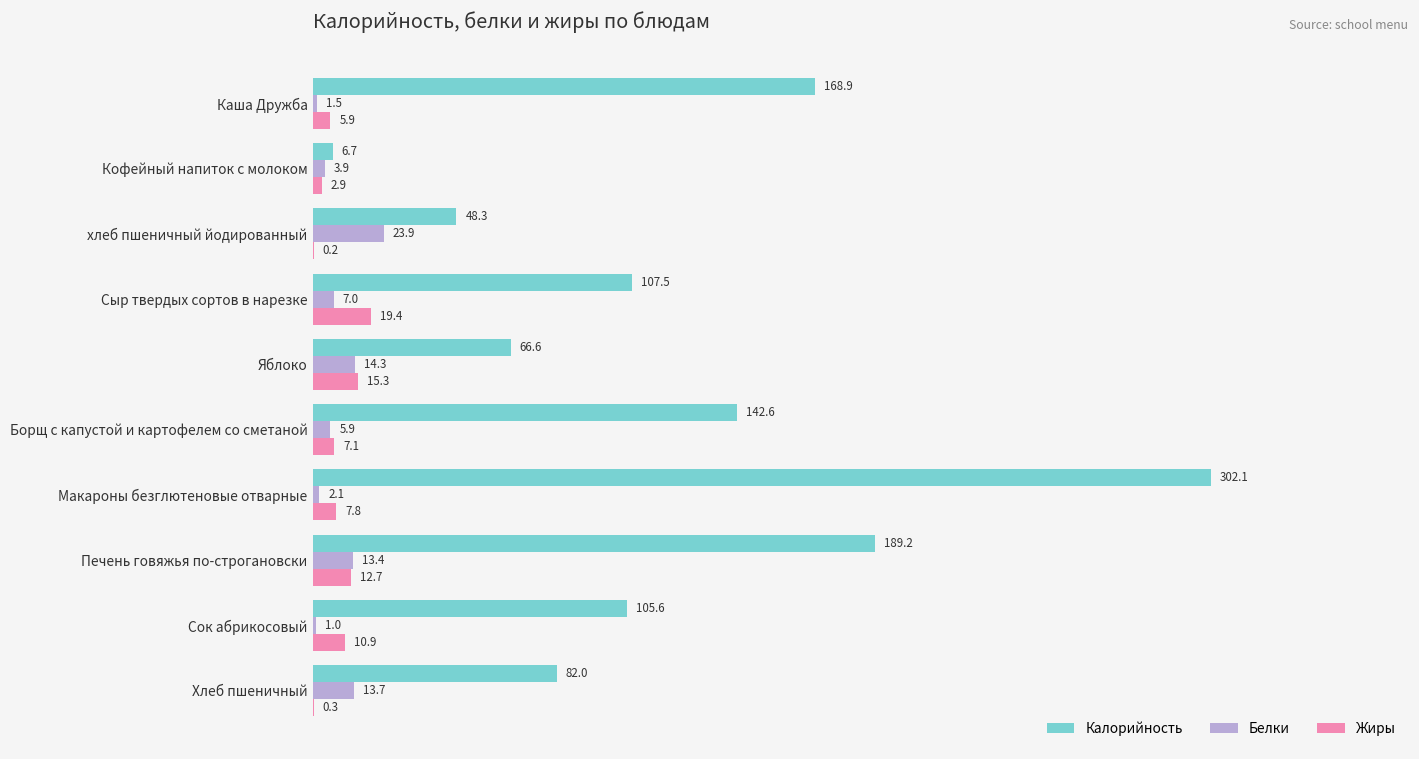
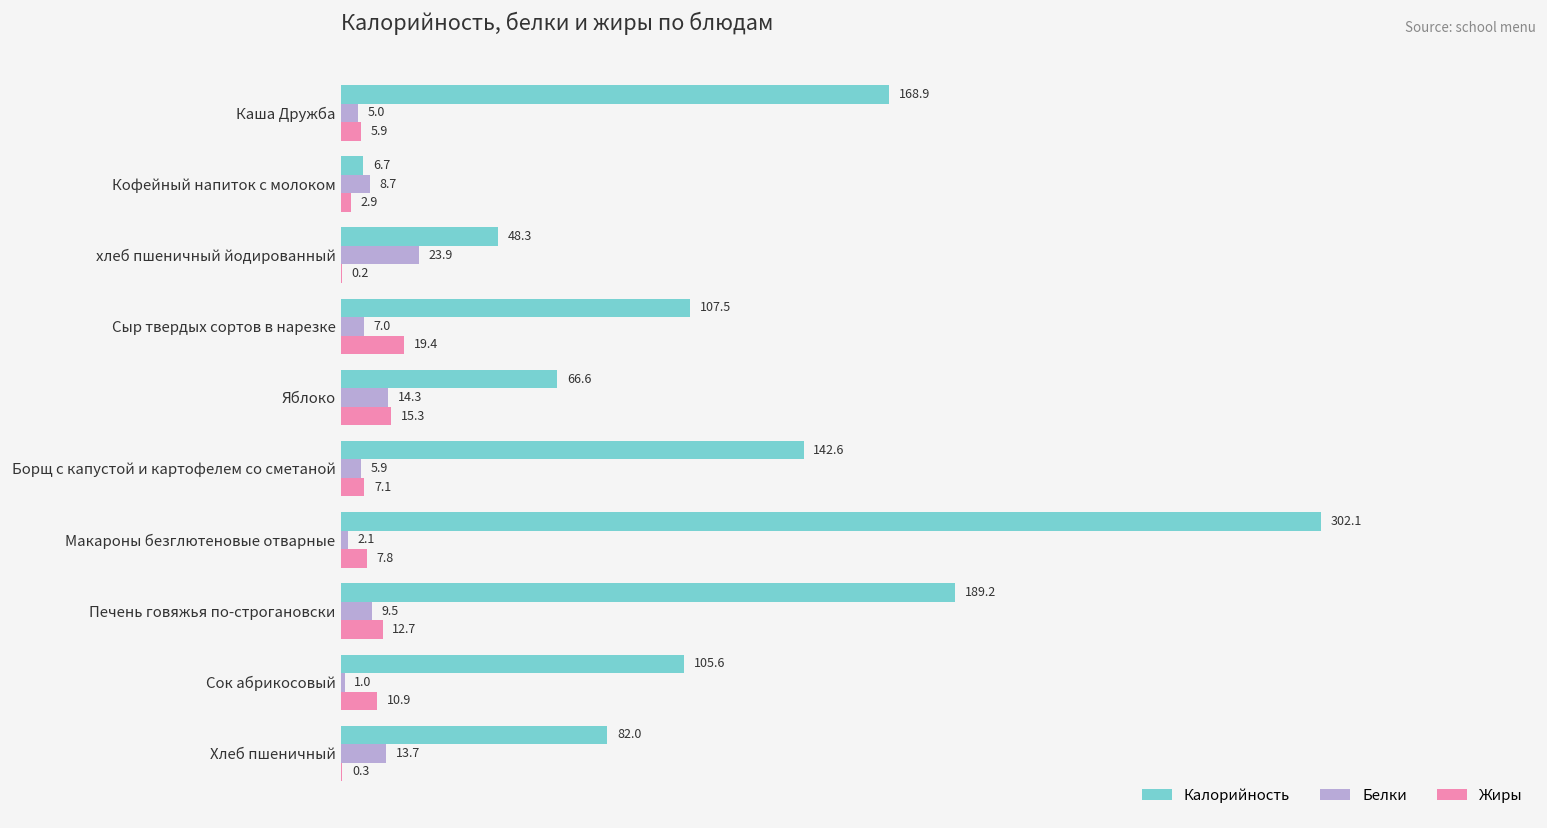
Белки, Каша Дружба: 1.5 -> 5.0
Белки, Кофейный напиток с молоком: 3.9 -> 8.7
Белки, Печень говяжья по-строгановски: 13.4 -> 9.5
